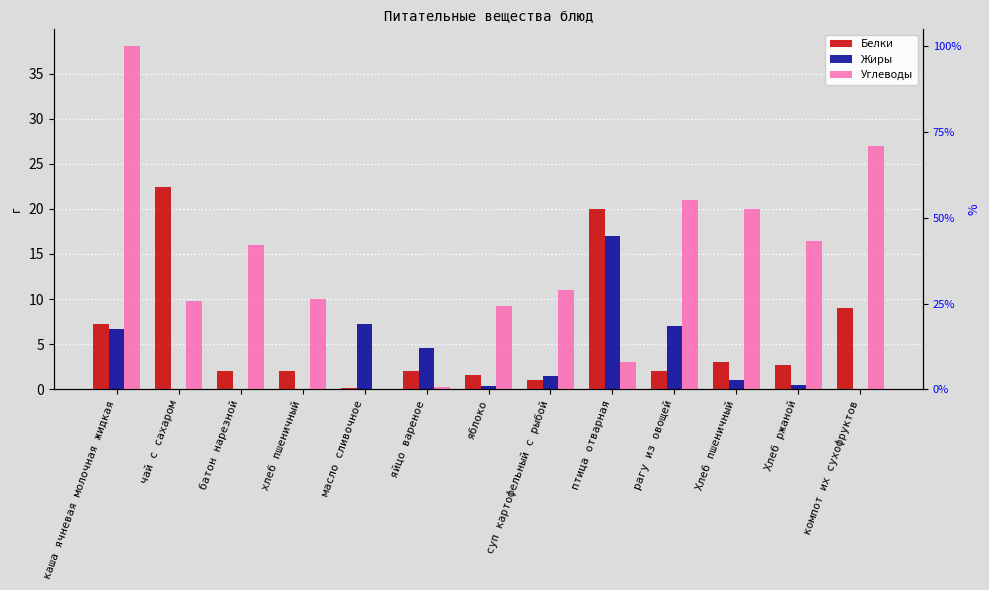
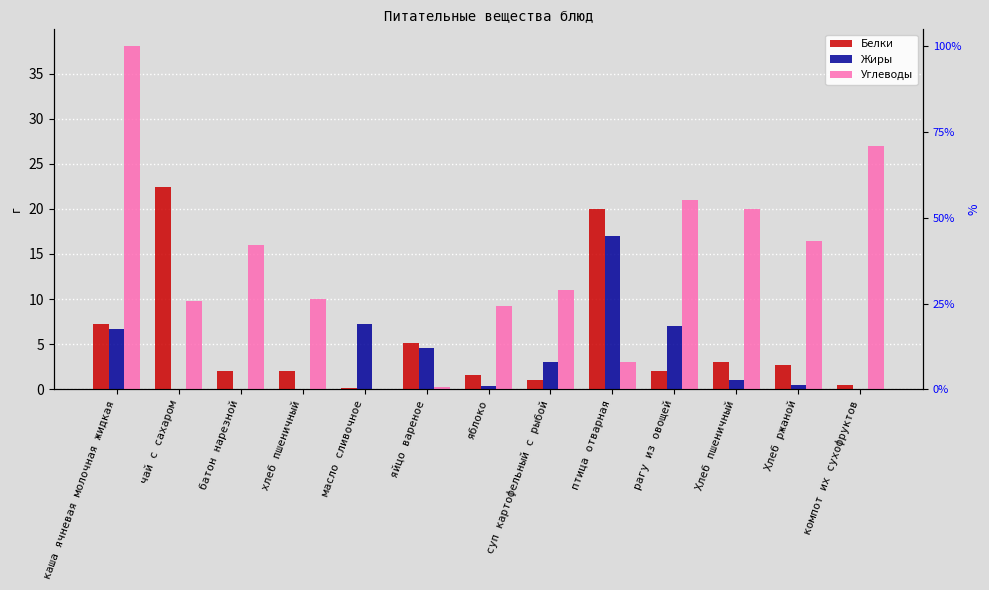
Белки, яйцо вареное: 2 -> 5
Жиры, суп картофельный с рыбой: 2 -> 3
Белки, компот их сухофруктов: 9 -> 1
